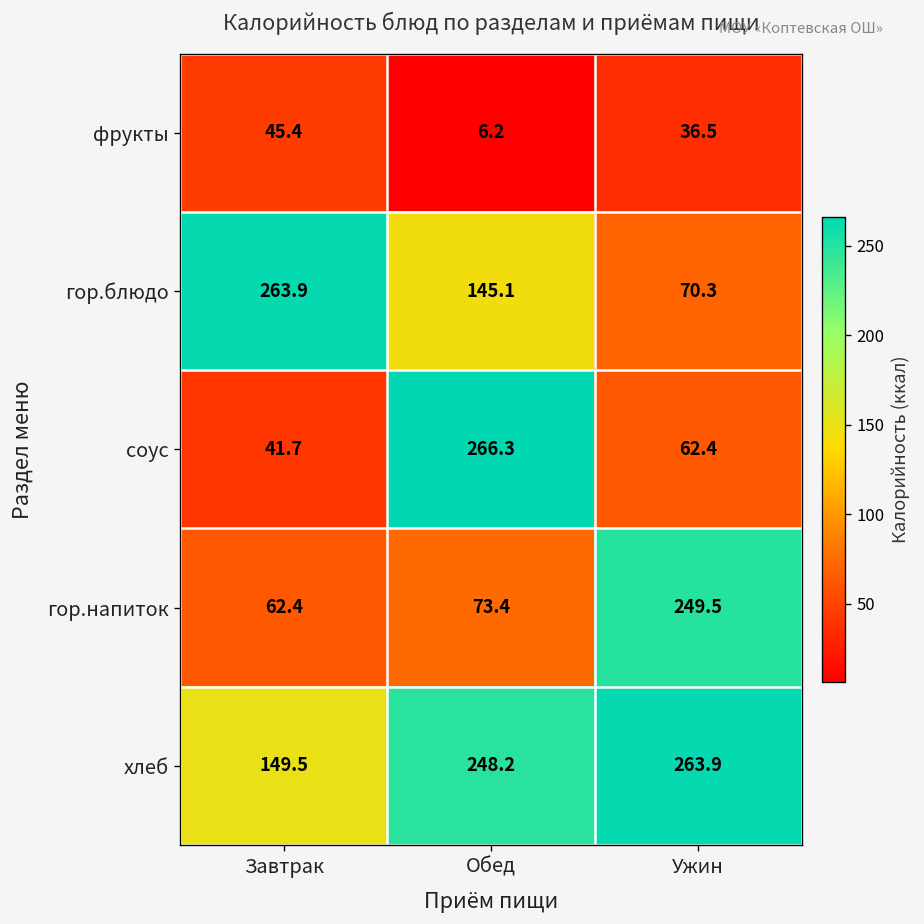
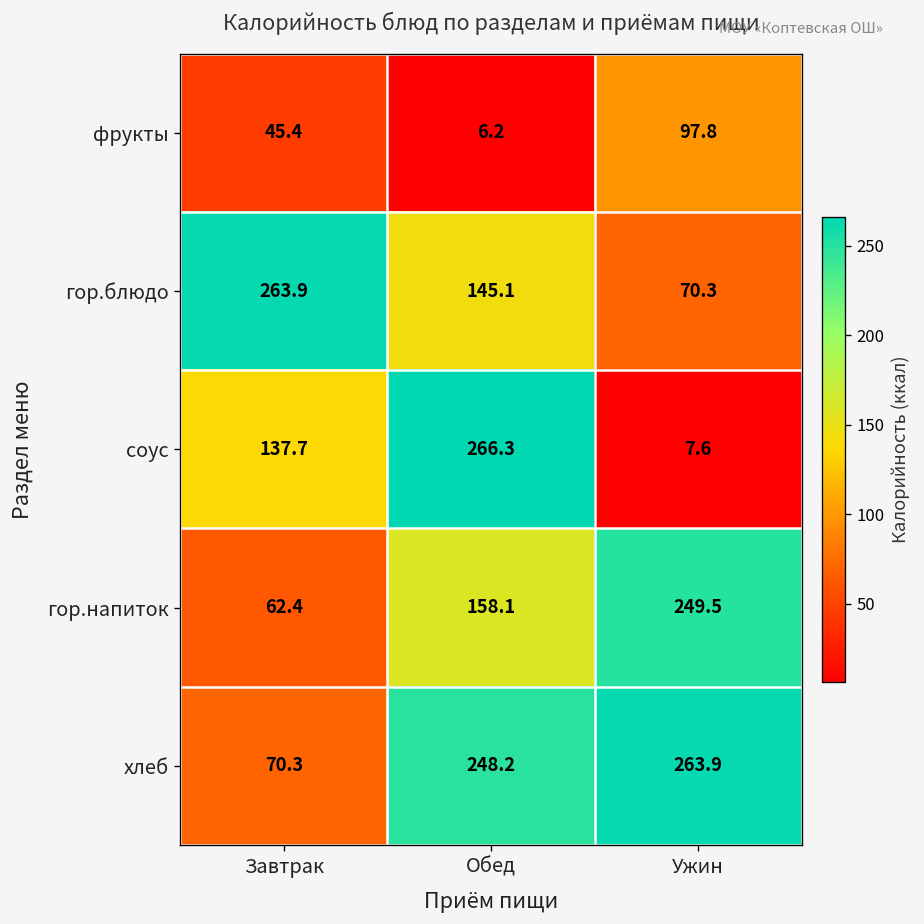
фрукты, Ужин: 36.5 -> 97.8
соус, Завтрак: 41.7 -> 137.7
соус, Ужин: 62.4 -> 7.6
гор.напиток, Обед: 73.4 -> 158.1
хлеб, Завтрак: 149.5 -> 70.3
